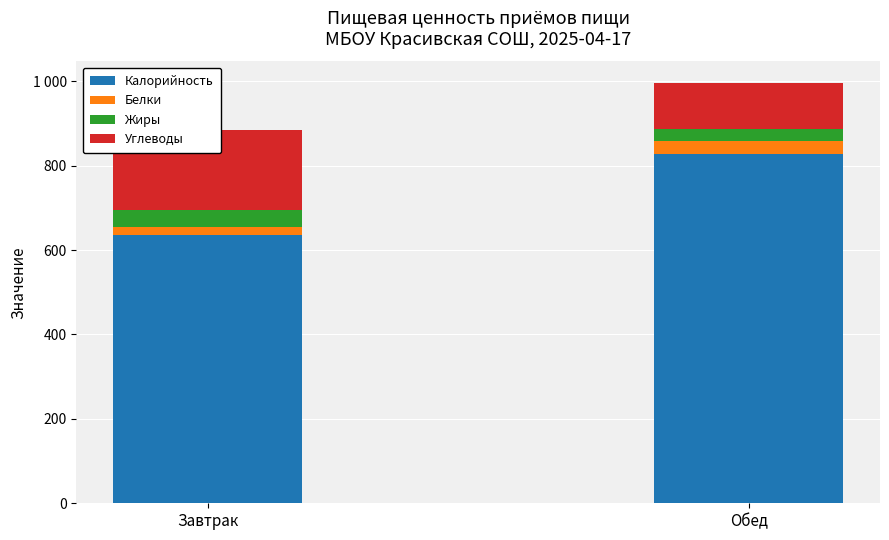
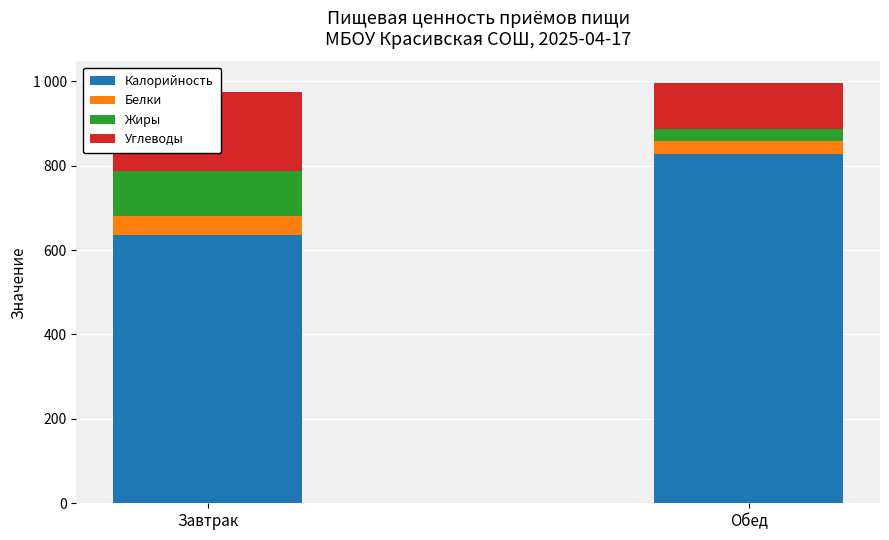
Белки, Завтрак: 20 -> 50
Жиры, Завтрак: 40 -> 110
